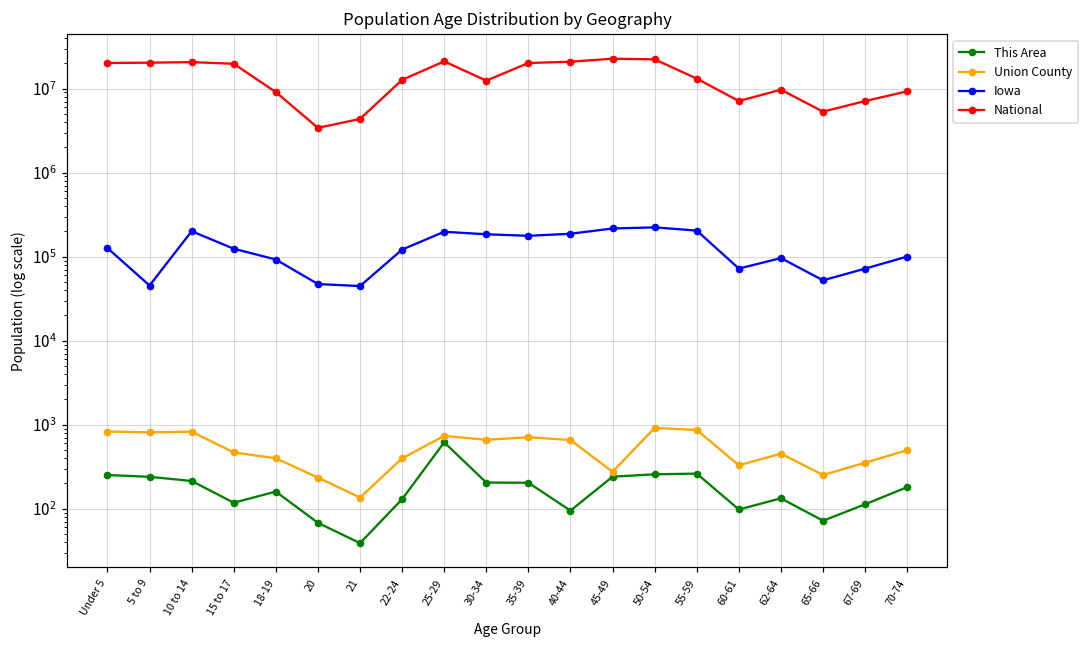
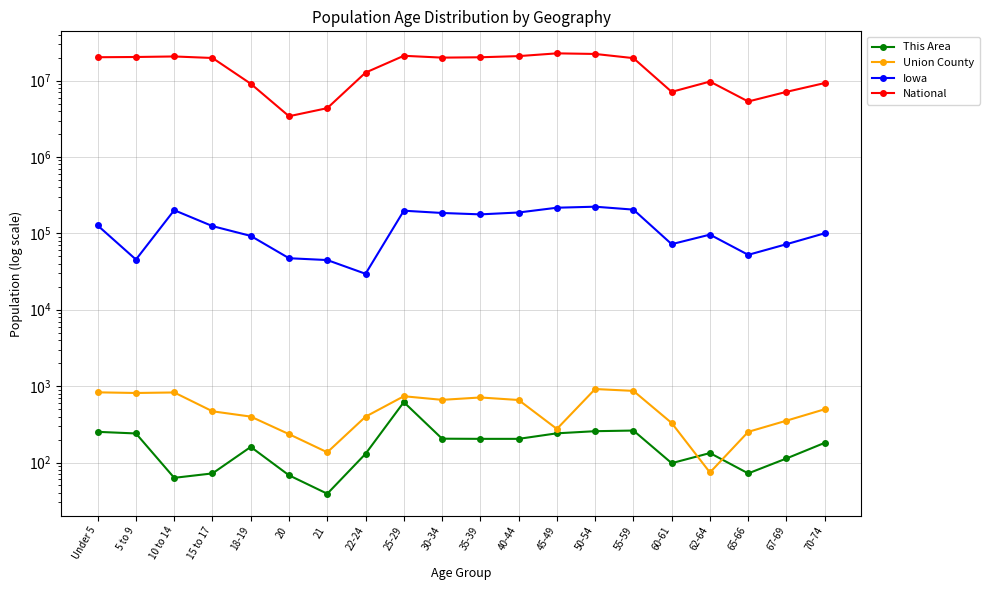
This Area, 10 to 14: 210 -> 60
This Area, 15 to 17: 120 -> 70
Iowa, 22-24: 120000 -> 30000
National, 30-34: 12000000 -> 20000000
This Area, 40-44: 100 -> 200
National, 55-59: 13000000 -> 20000000
Union County, 62-64: 500 -> 70
